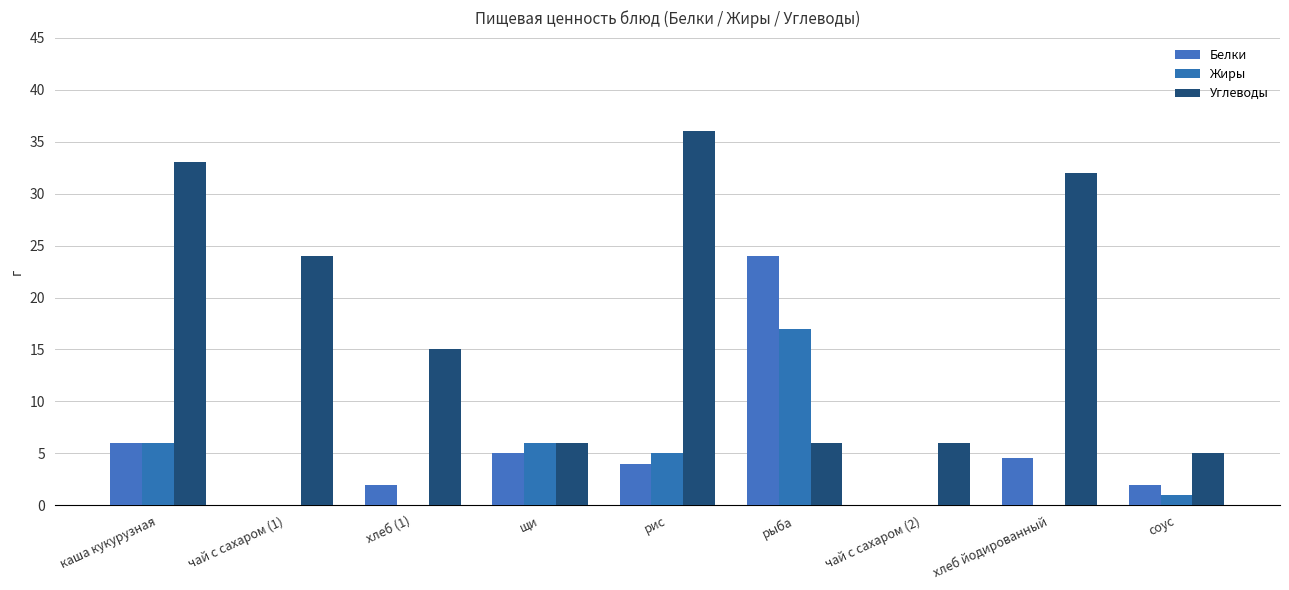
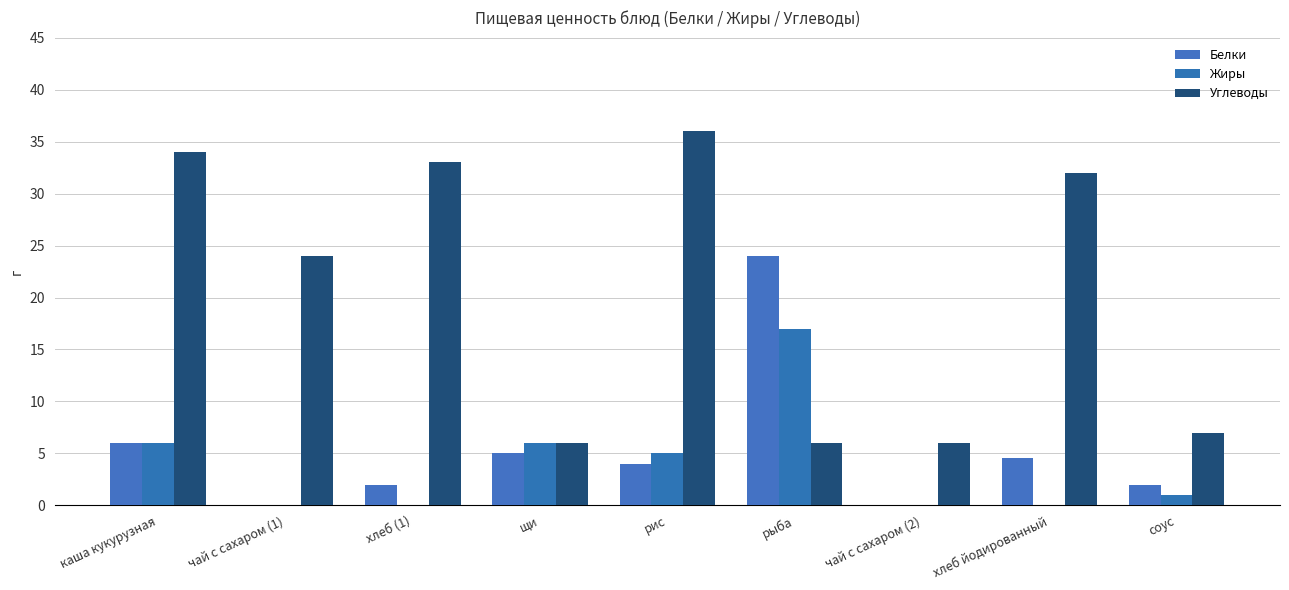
Углеводы, каша кукурузная: 33 -> 34
Углеводы, хлеб (1): 15 -> 33
Углеводы, соус: 5 -> 7
